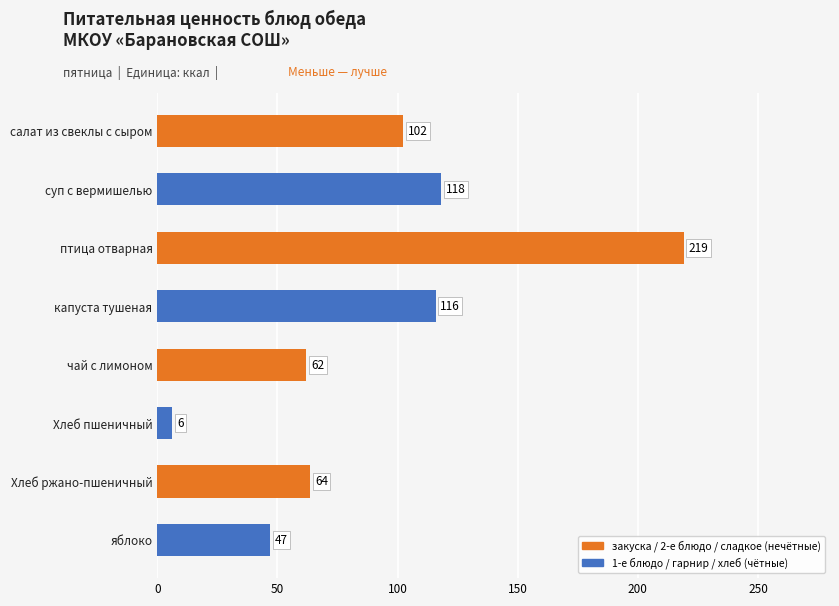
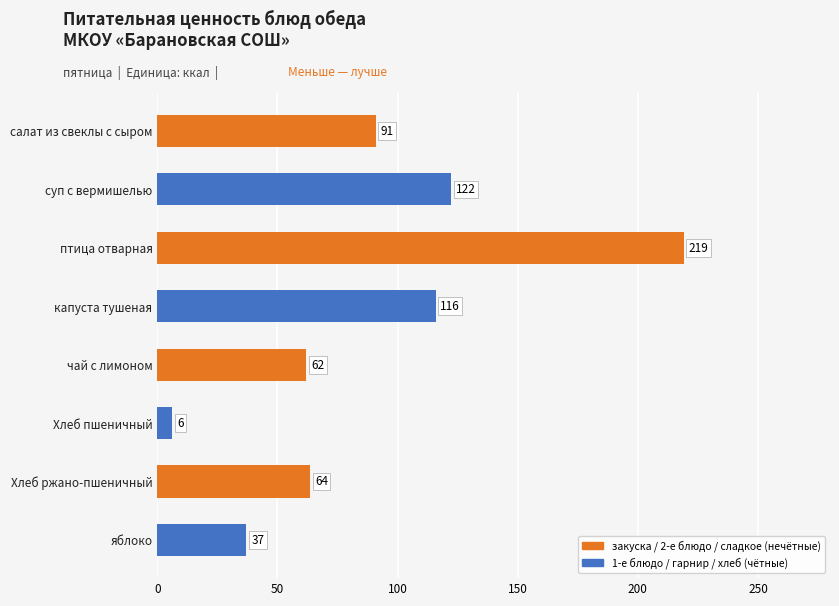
салат из свеклы с сыром: 102 -> 91
суп с вермишелью: 118 -> 122
яблоко: 47 -> 37
